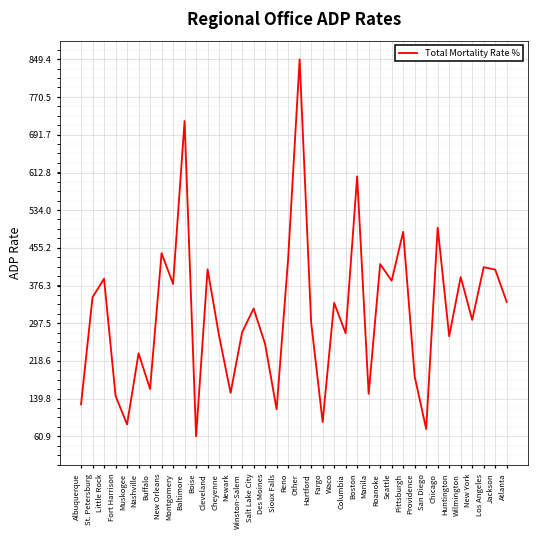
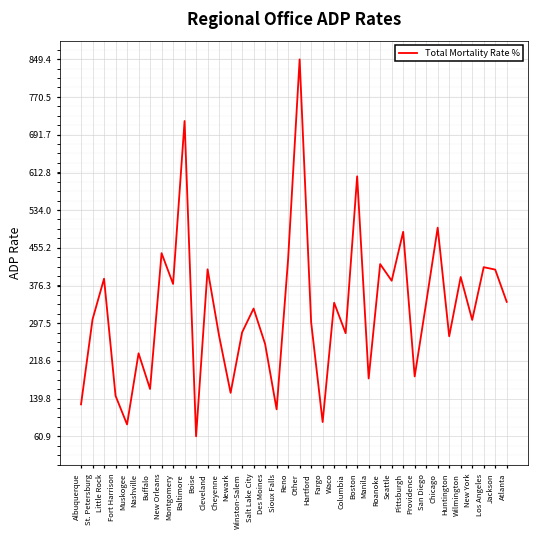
St. Petersburg: 350 -> 310
Manila: 150 -> 180
San Diego: 80 -> 340
